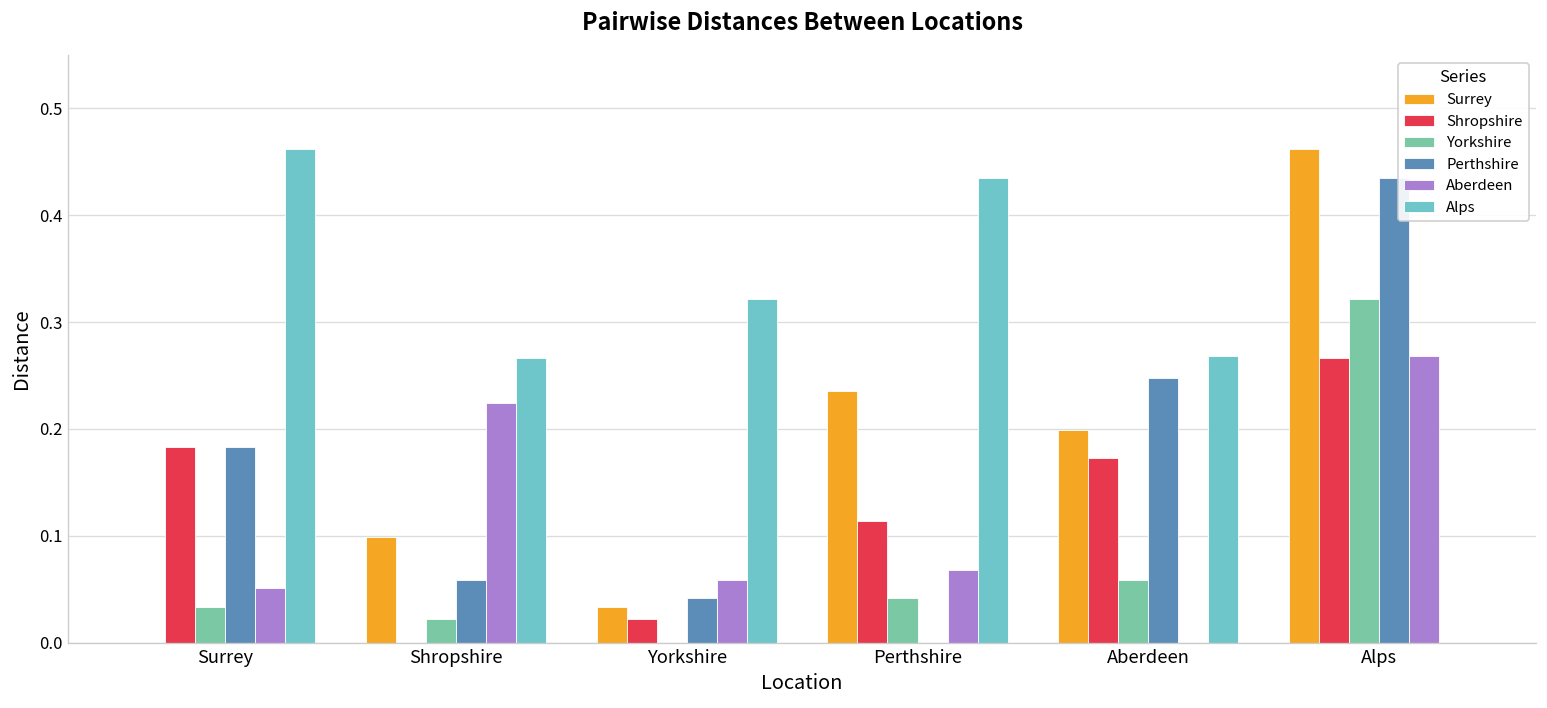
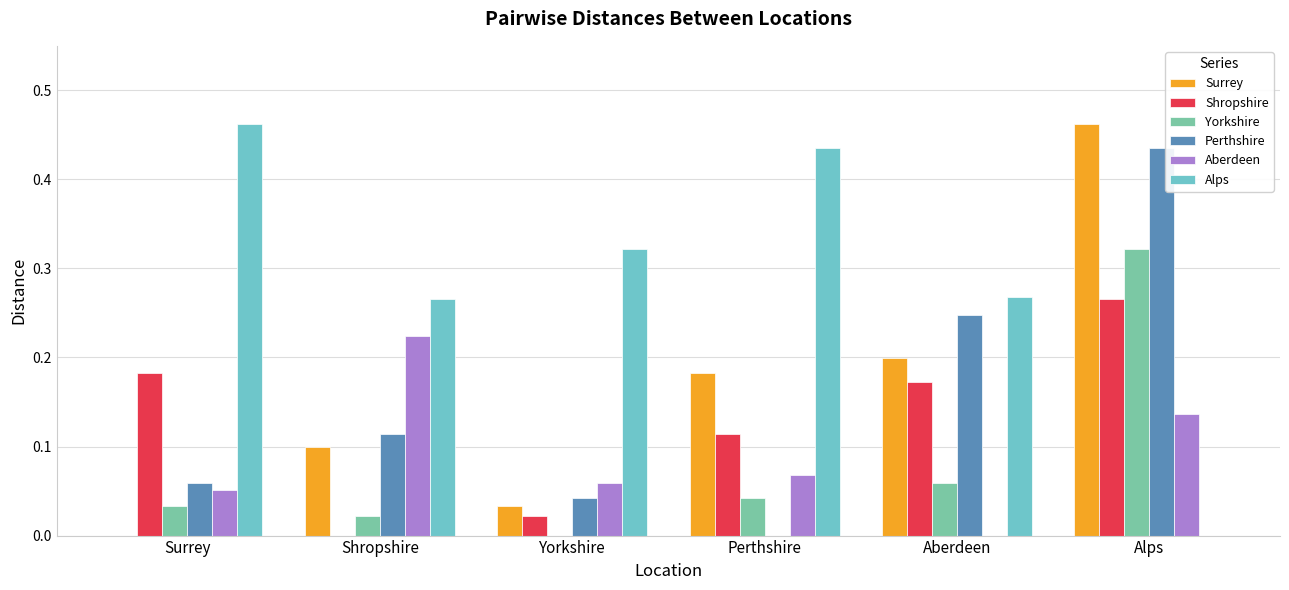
Perthshire, Surrey: 0.18 -> 0.06
Perthshire, Shropshire: 0.06 -> 0.11
Surrey, Perthshire: 0.24 -> 0.18
Aberdeen, Alps: 0.27 -> 0.14
